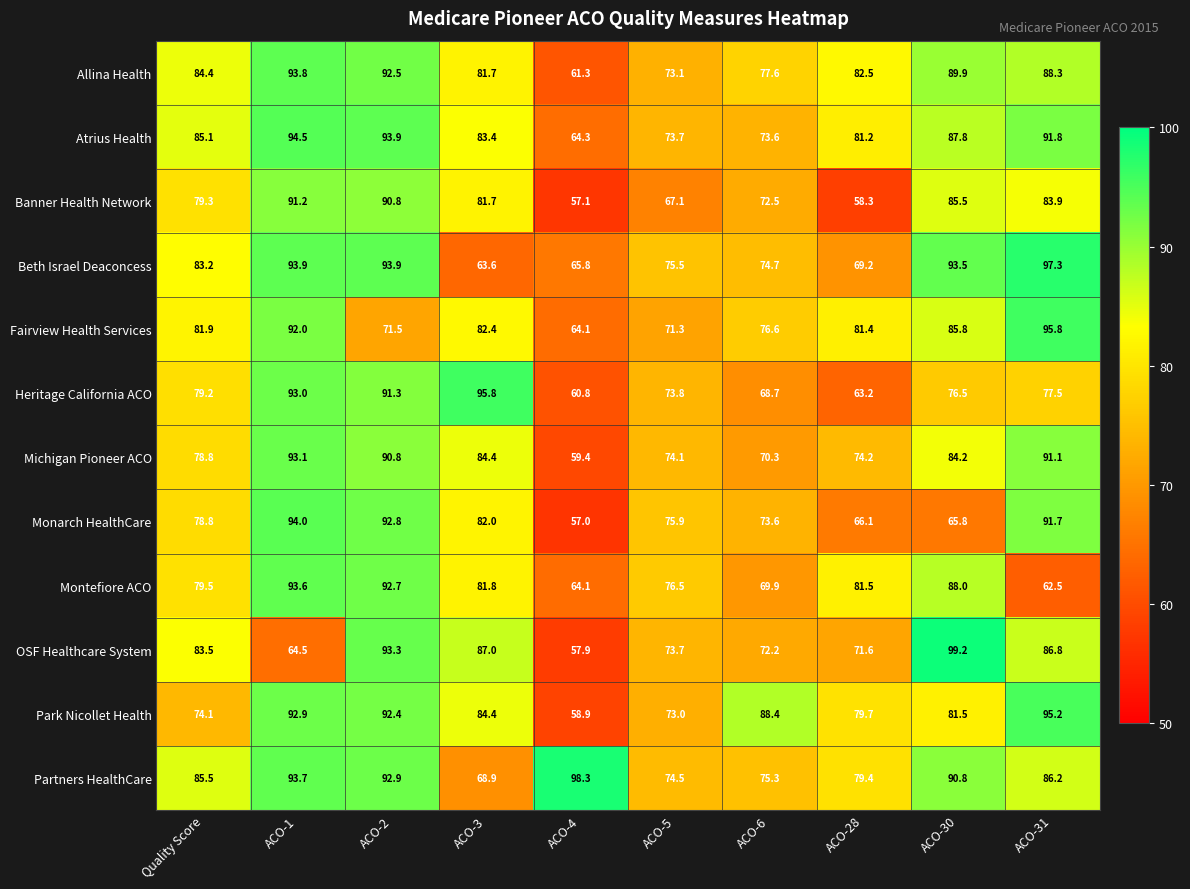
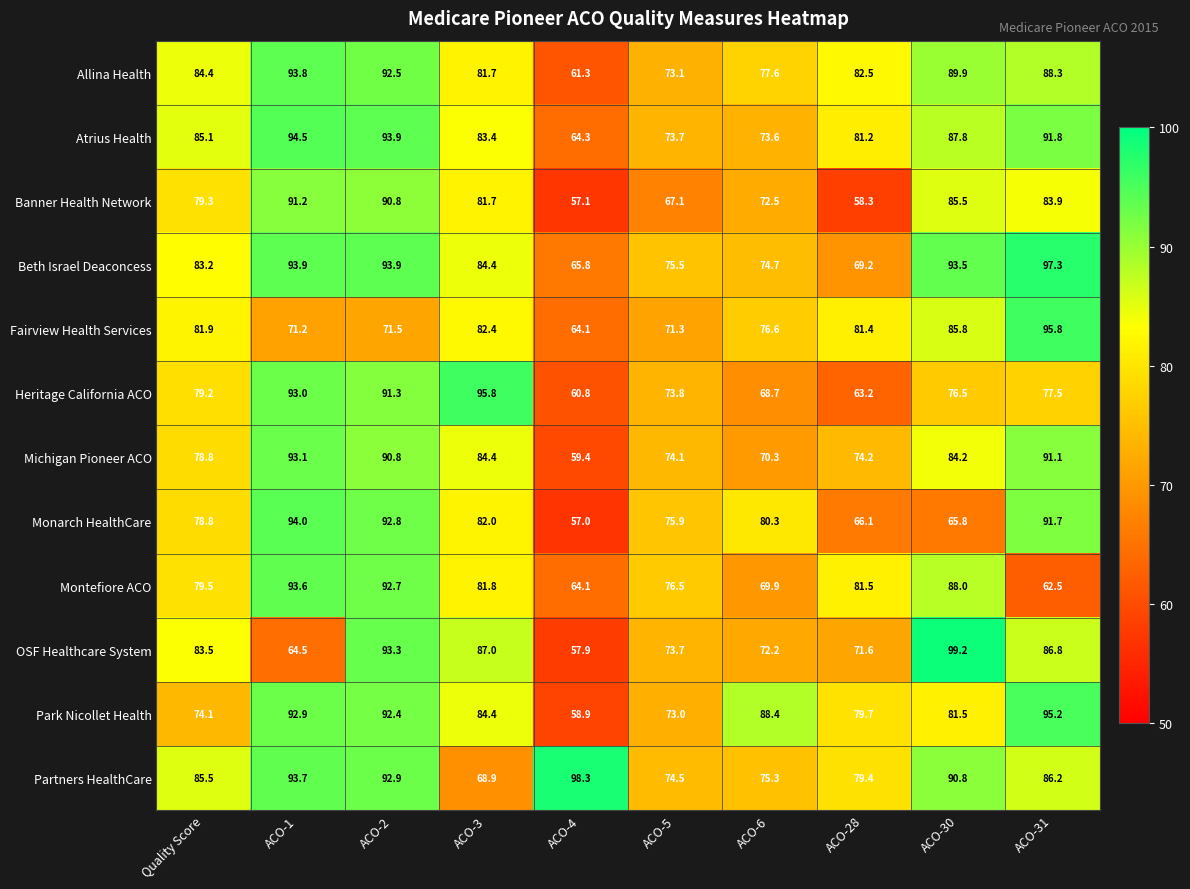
Beth Israel Deaconcess, ACO-3: 63.6 -> 84.4
Fairview Health Services, ACO-1: 92.0 -> 71.2
Monarch HealthCare, ACO-6: 73.6 -> 80.3
